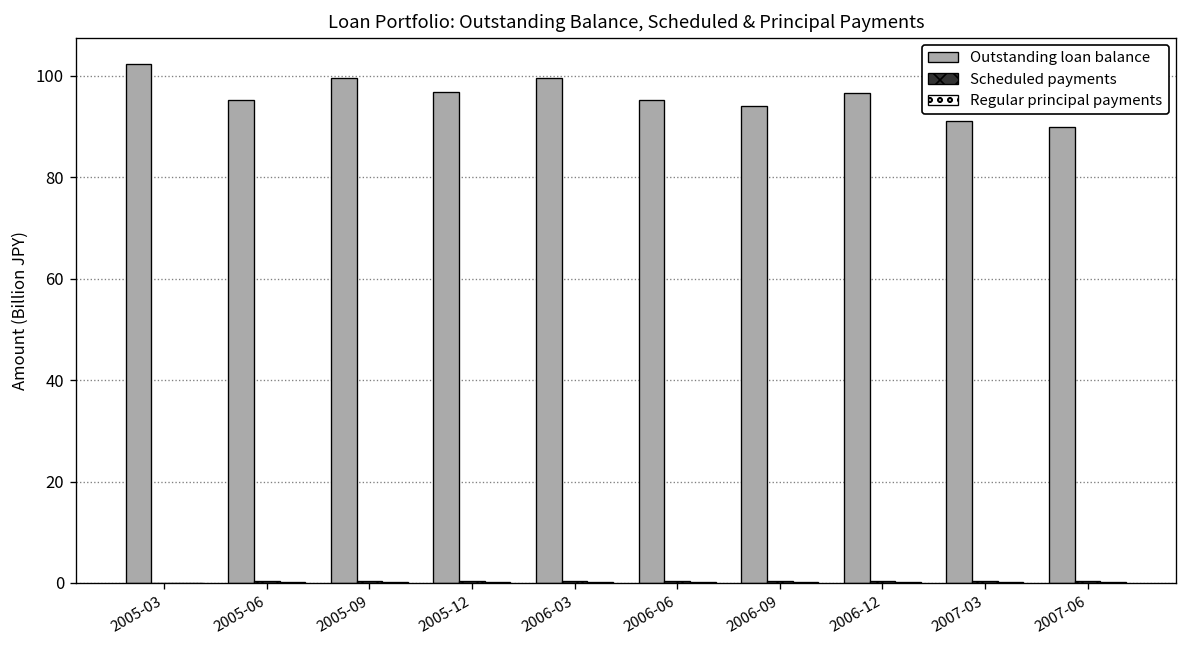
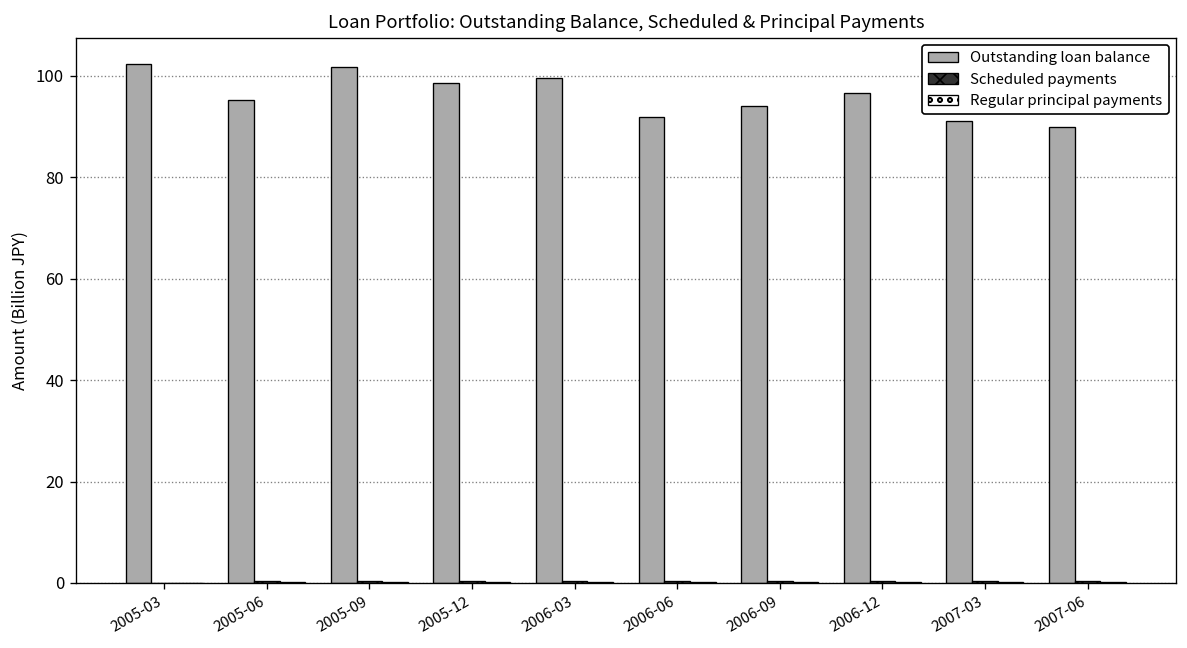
Outstanding loan balance, 2005-09: 100 -> 102
Outstanding loan balance, 2005-12: 97 -> 99
Outstanding loan balance, 2006-06: 95 -> 92
